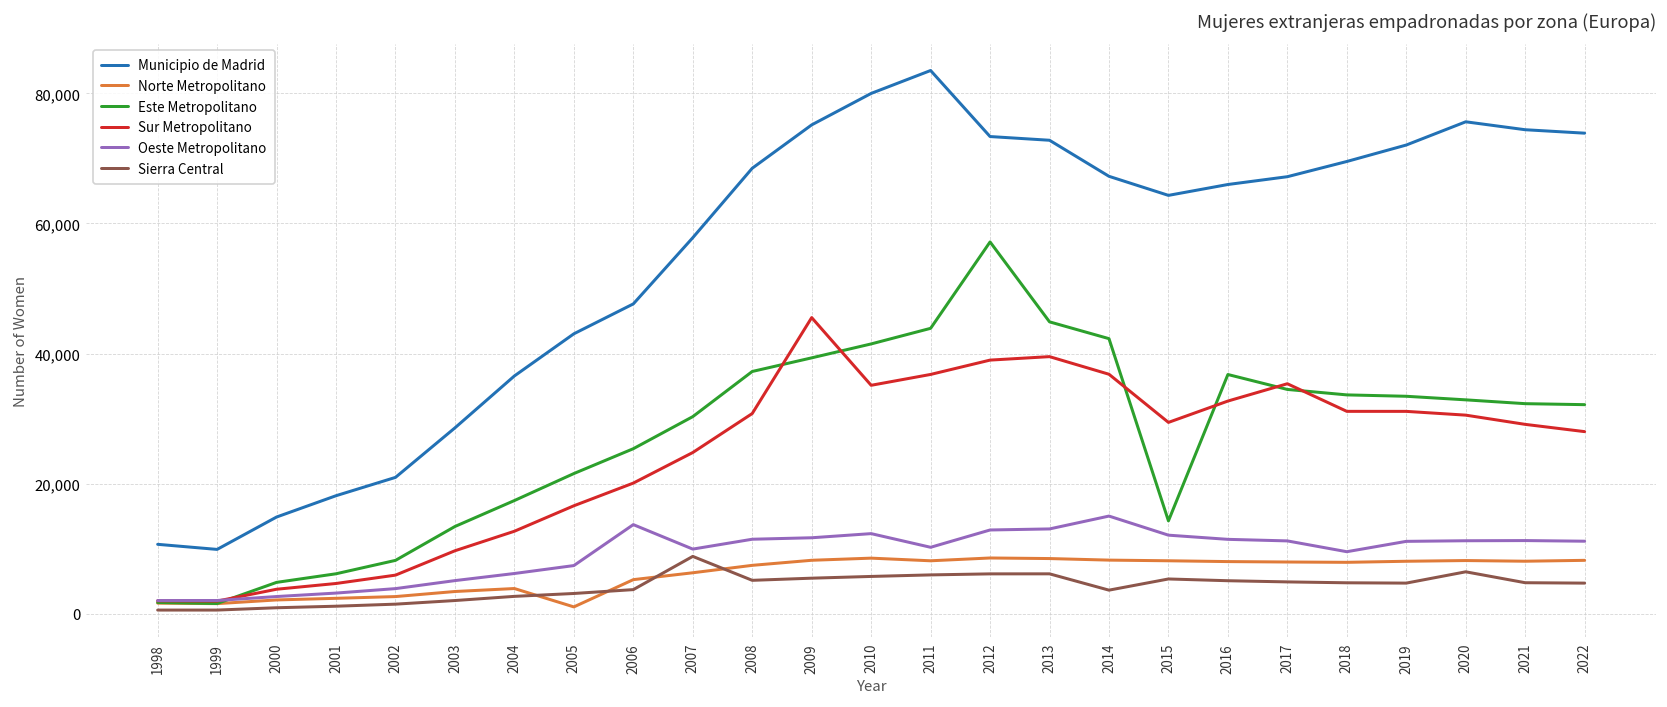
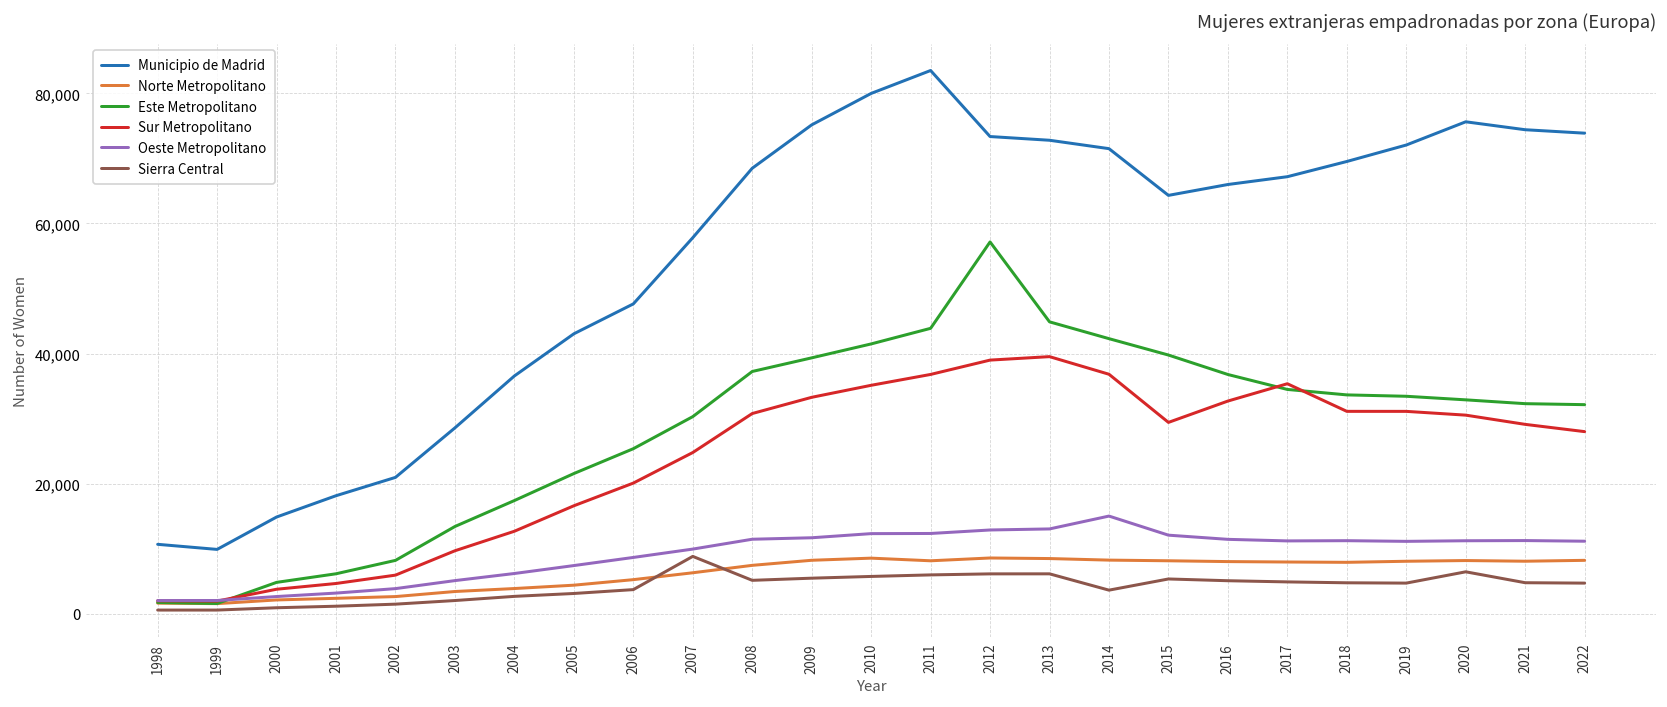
Norte Metropolitano, 2005: 1,000 -> 4,000
Oeste Metropolitano, 2006: 14,000 -> 9,000
Sur Metropolitano, 2009: 46,000 -> 33,000
Oeste Metropolitano, 2011: 10,000 -> 12,000
Municipio de Madrid, 2014: 67,000 -> 72,000
Este Metropolitano, 2015: 14,000 -> 40,000
Oeste Metropolitano, 2018: 10,000 -> 11,000
